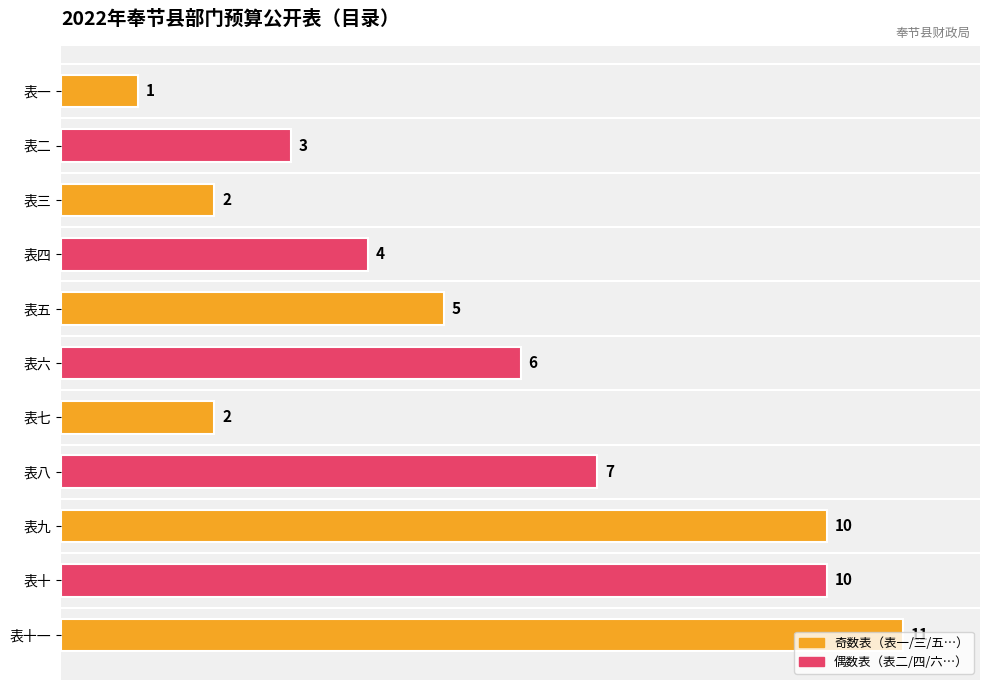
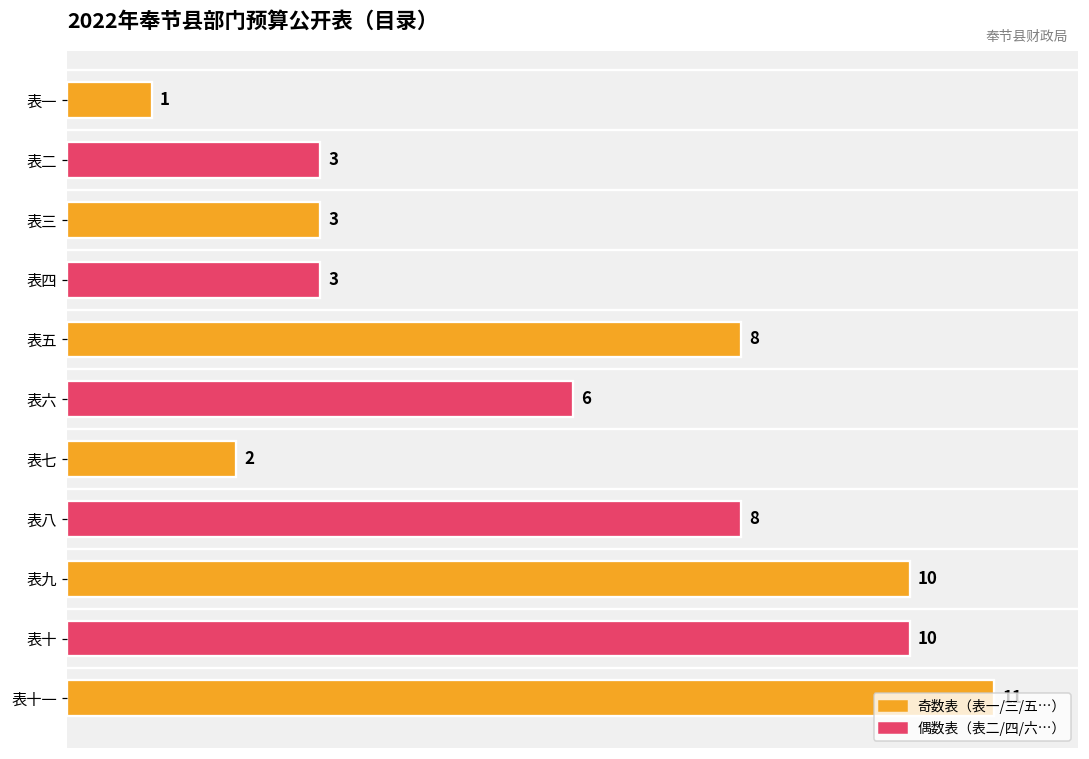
表三: 2 -> 3
表四: 4 -> 3
表五: 5 -> 8
表八: 7 -> 8
